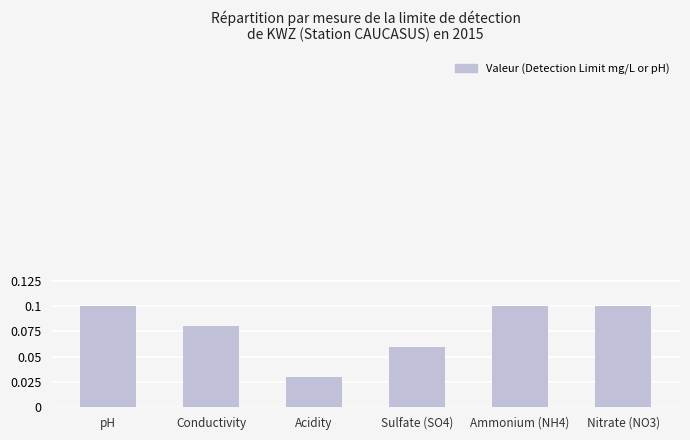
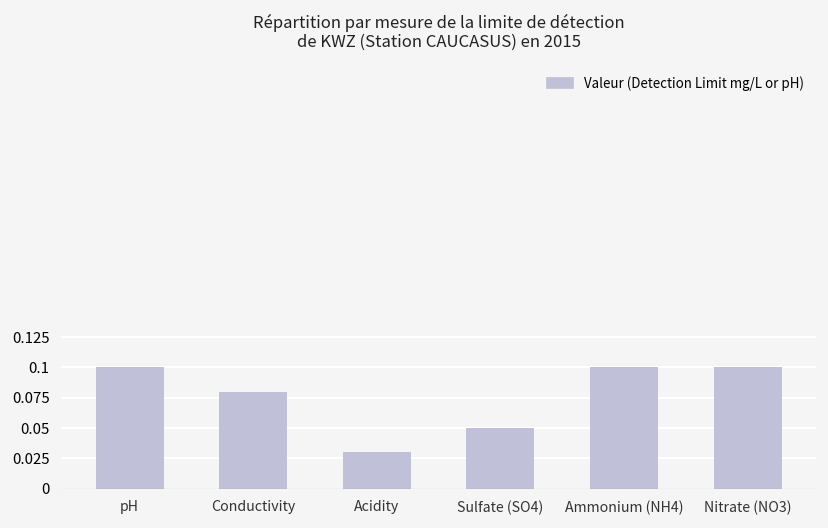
Sulfate (SO4): 0.06 -> 0.05
